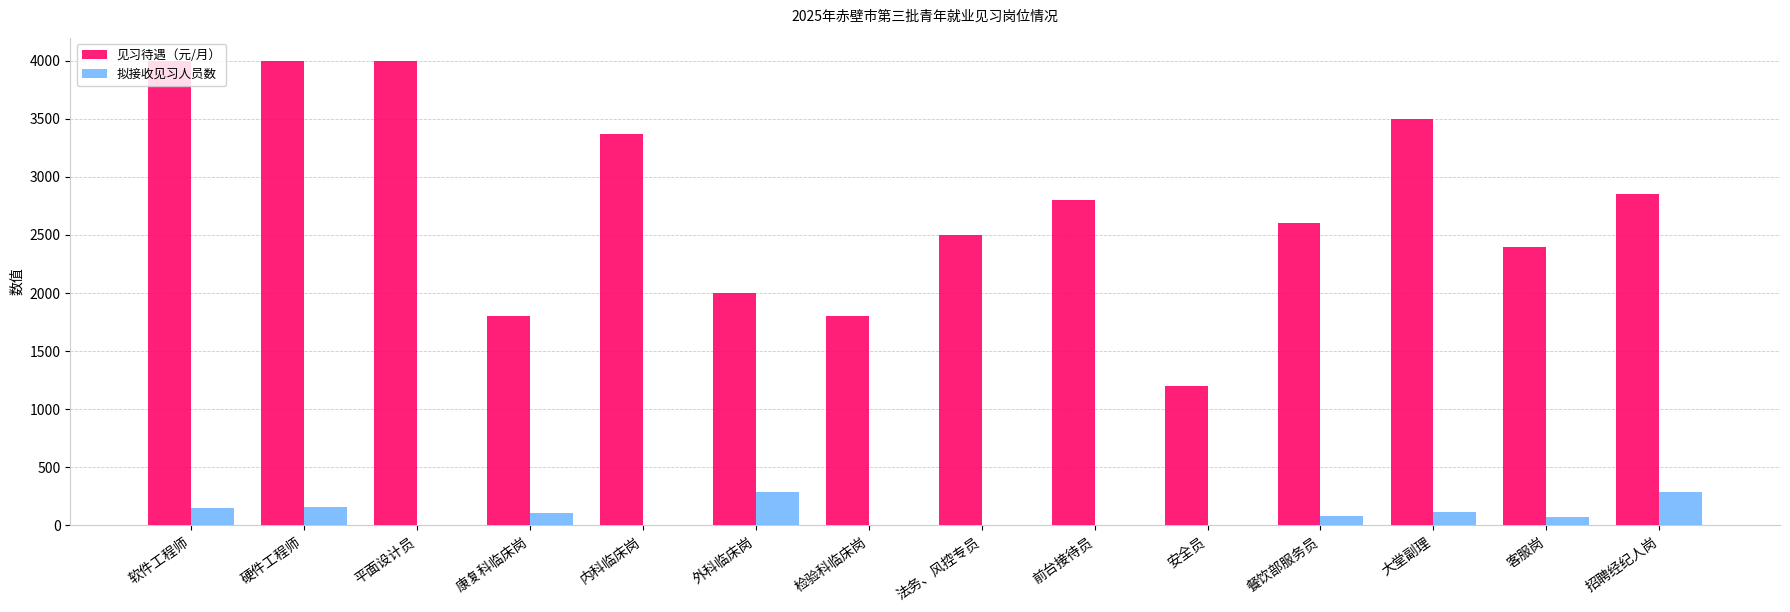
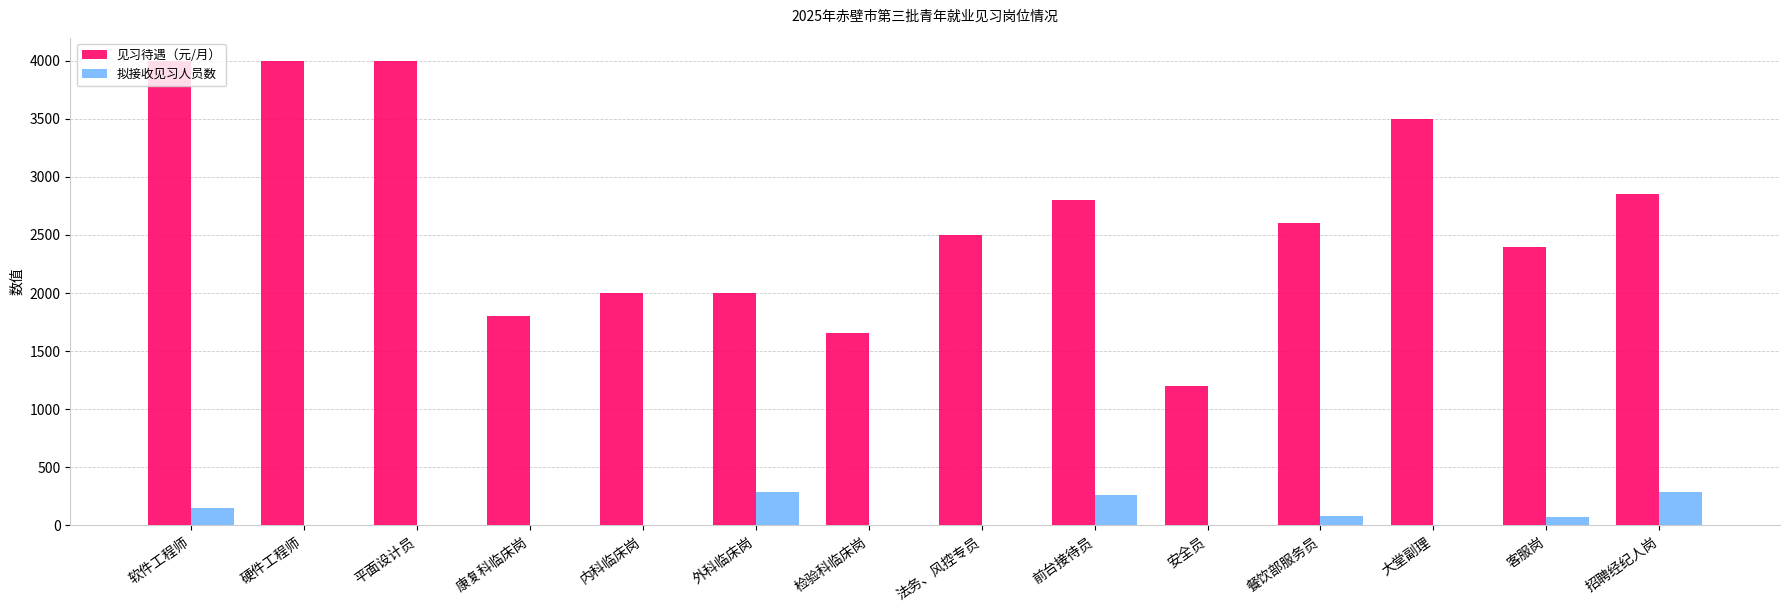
拟接收见习人员数, 硬件工程师: 160 -> 0
拟接收见习人员数, 康复科临床岗: 110 -> 0
见习待遇（元/月）, 内科临床岗: 3370 -> 2000
见习待遇（元/月）, 检验科临床岗: 1800 -> 1660
拟接收见习人员数, 前台接待员: 0 -> 260
拟接收见习人员数, 大堂副理: 120 -> 0
